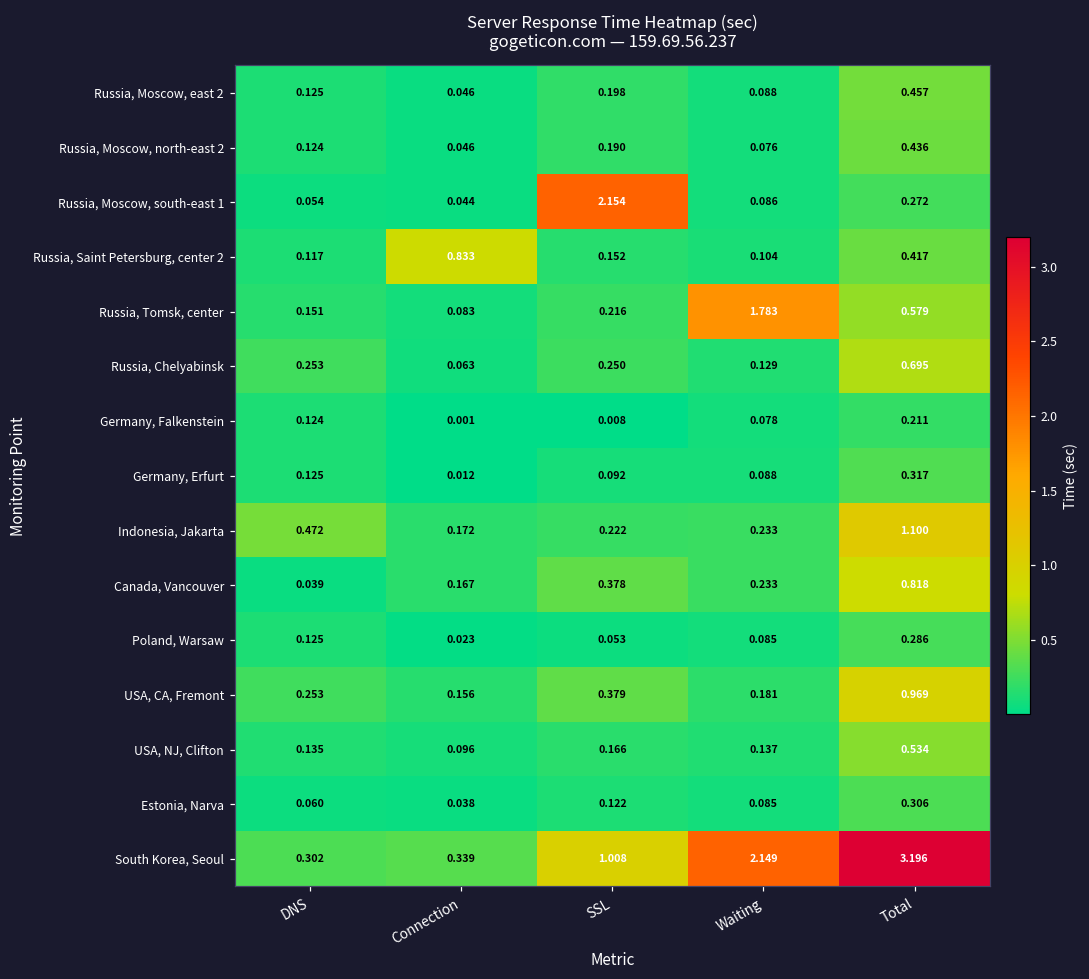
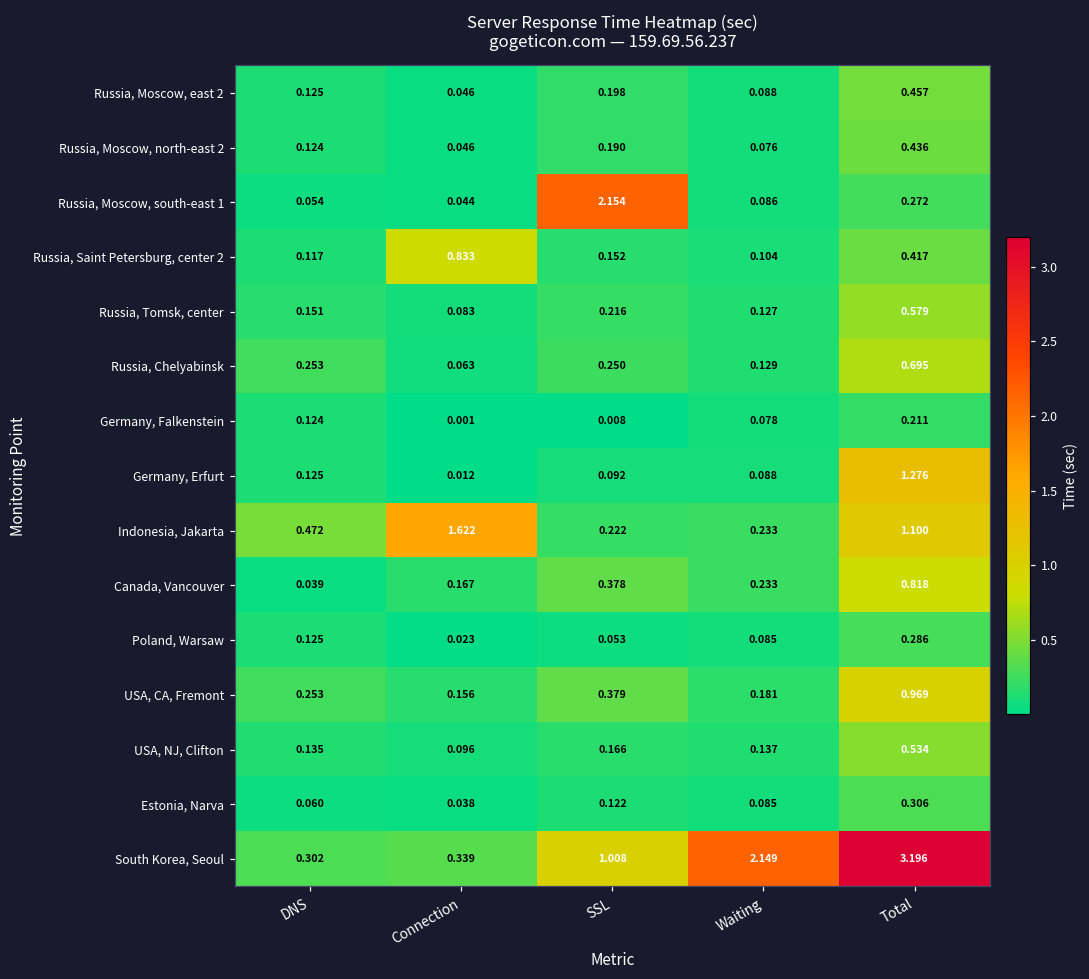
Russia, Tomsk, center, Waiting: 1.783 -> 0.127
Germany, Erfurt, Total: 0.317 -> 1.276
Indonesia, Jakarta, Connection: 0.172 -> 1.622
